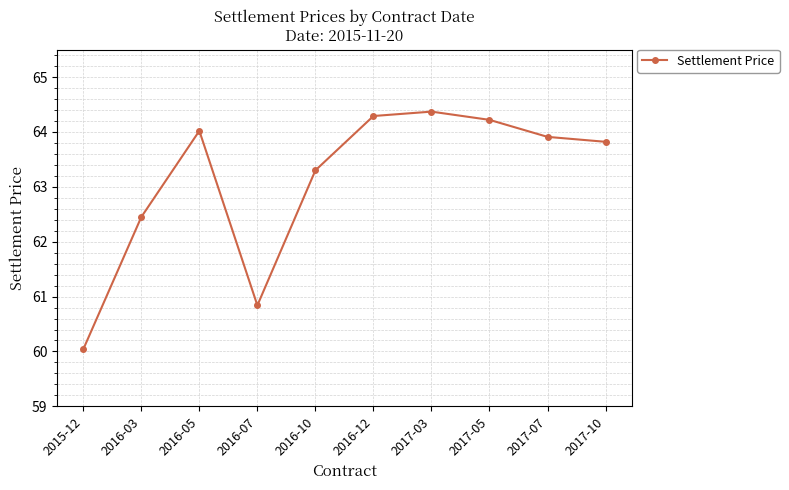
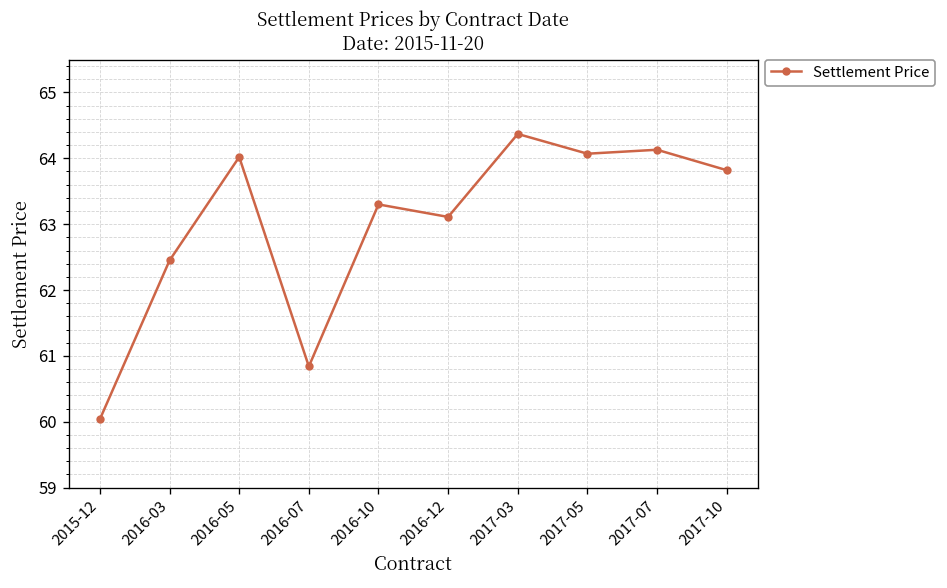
2016-12: 64.3 -> 63.1
2017-05: 64.2 -> 64.1
2017-07: 63.9 -> 64.1
